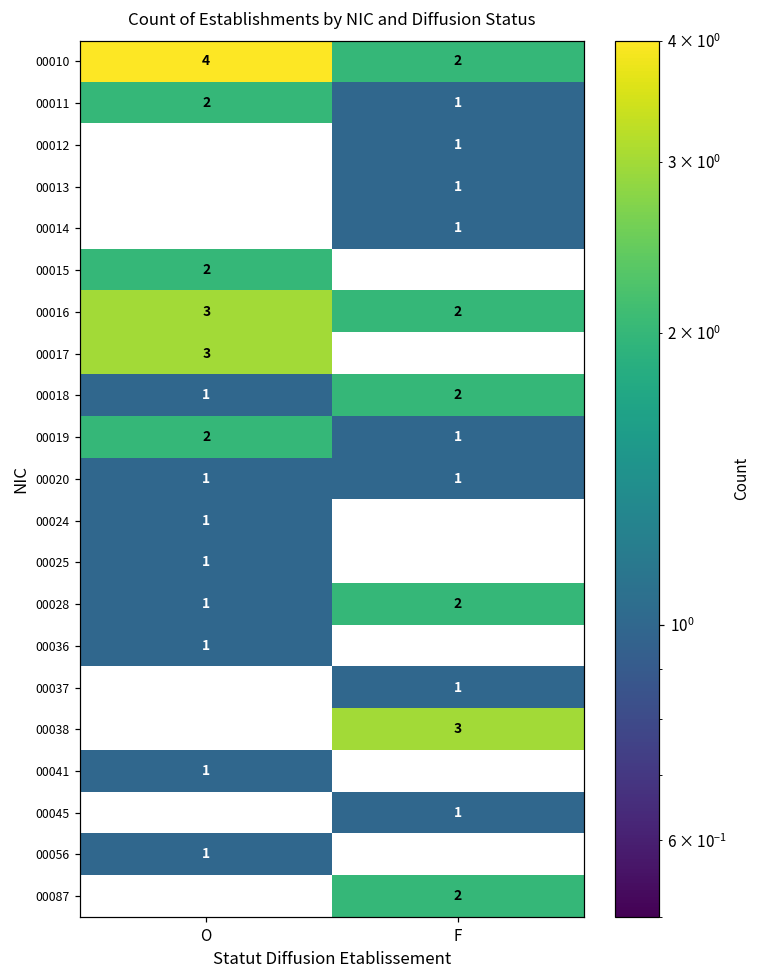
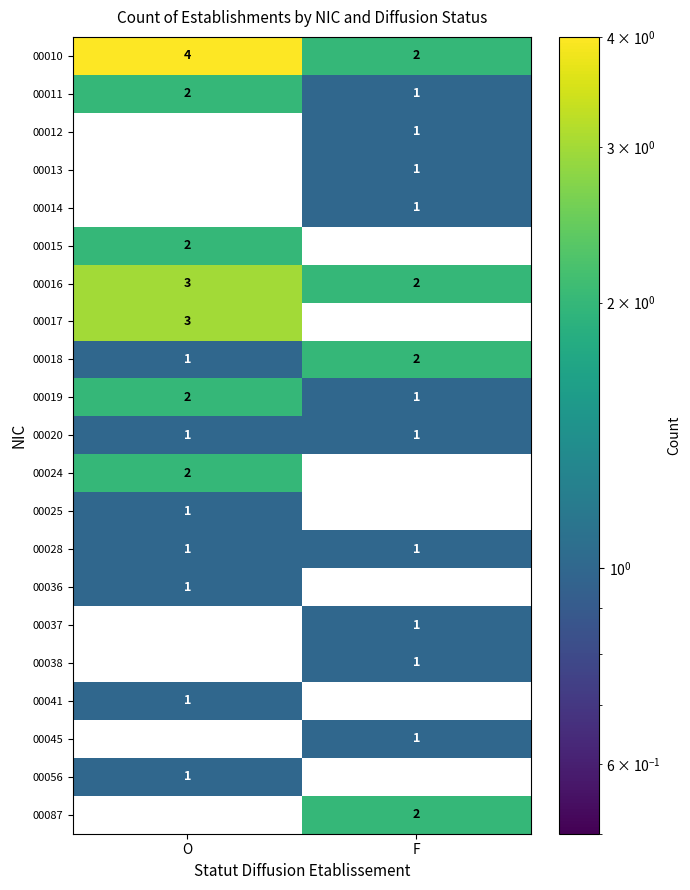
00024, O: 1 -> 2
00028, F: 2 -> 1
00038, F: 3 -> 1
